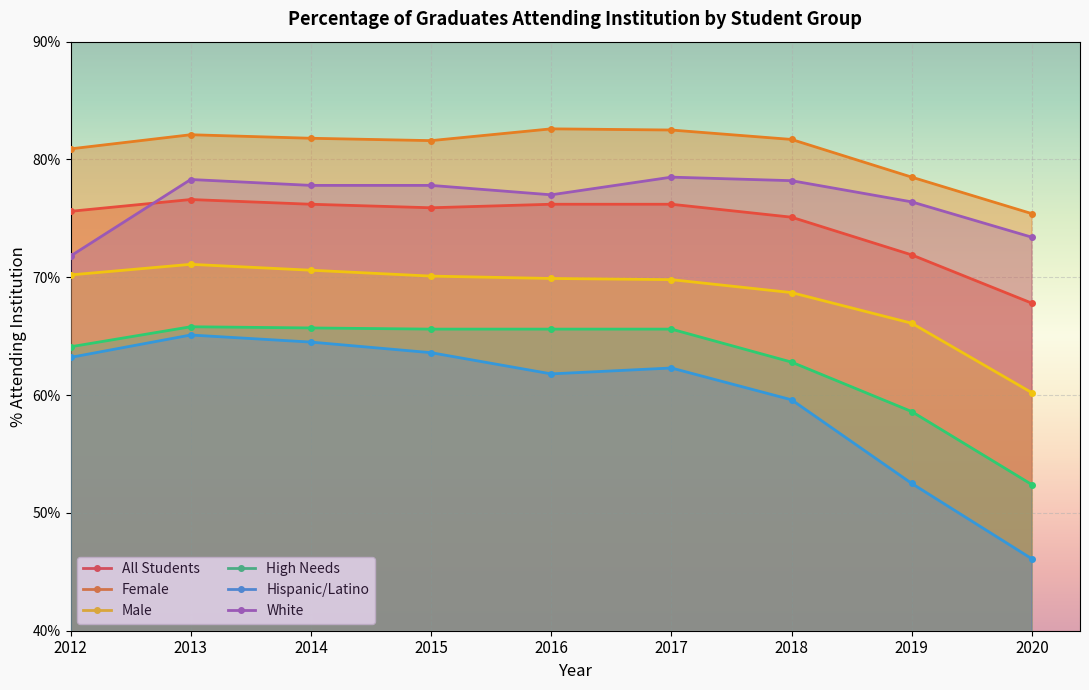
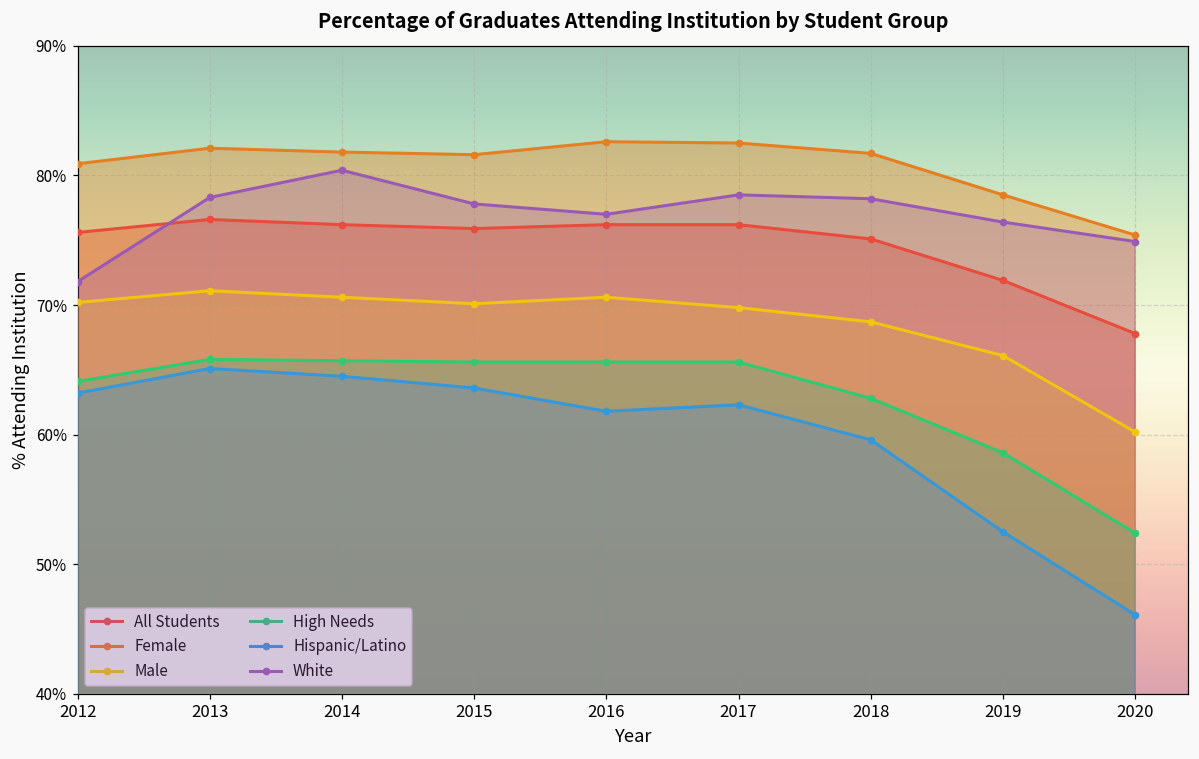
White, 2014: 77.8% -> 80.4%
Male, 2016: 69.9% -> 70.6%
White, 2020: 73.4% -> 74.9%
